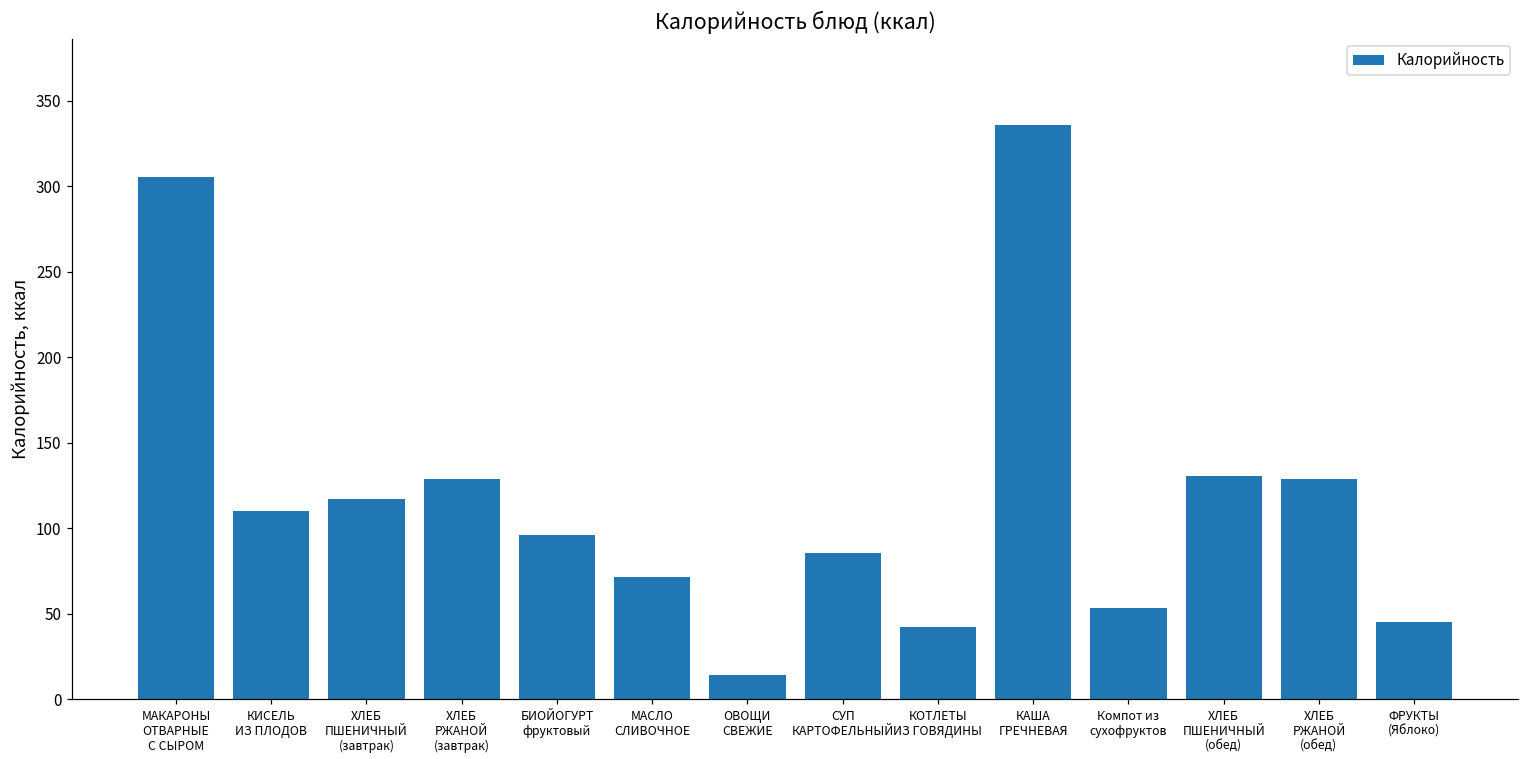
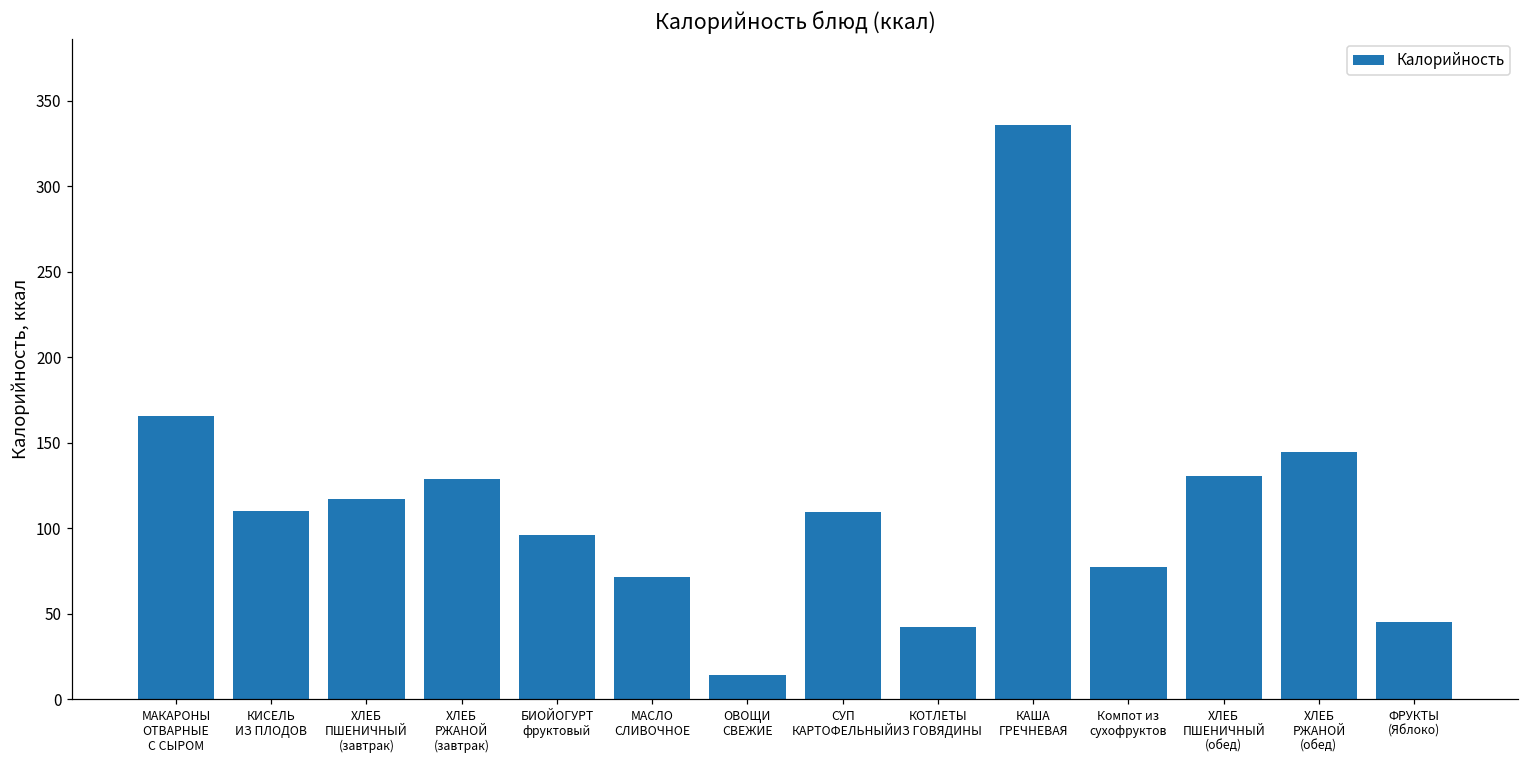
МАКАРОНЫ ОТВАРНЫЕ С СЫРОМ: 306 -> 165
СУП КАРТОФЕЛЬНЫЙ: 85 -> 110
Компот из сухофруктов: 54 -> 77
ХЛЕБ РЖАНОЙ (обед): 129 -> 144
